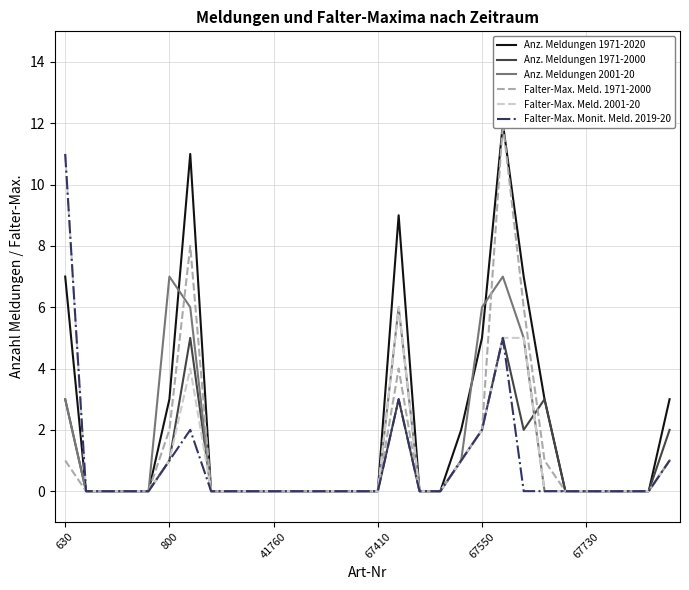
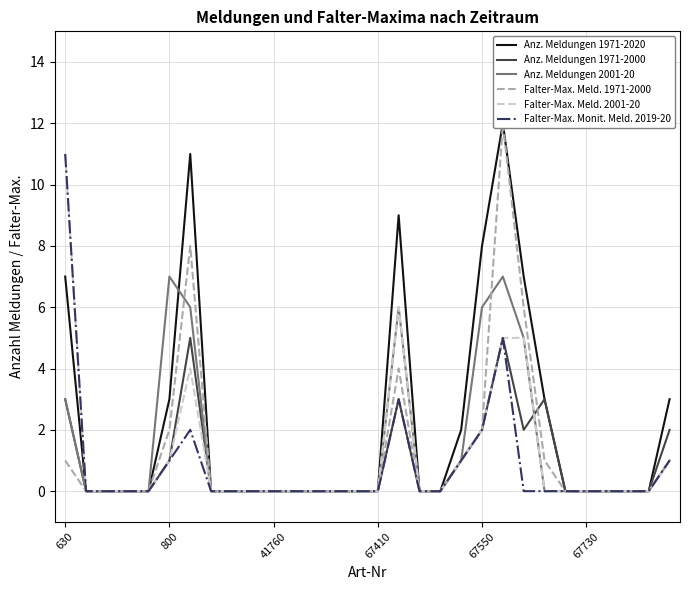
Anz. Meldungen 1971-2020, 67550: 5 -> 8
